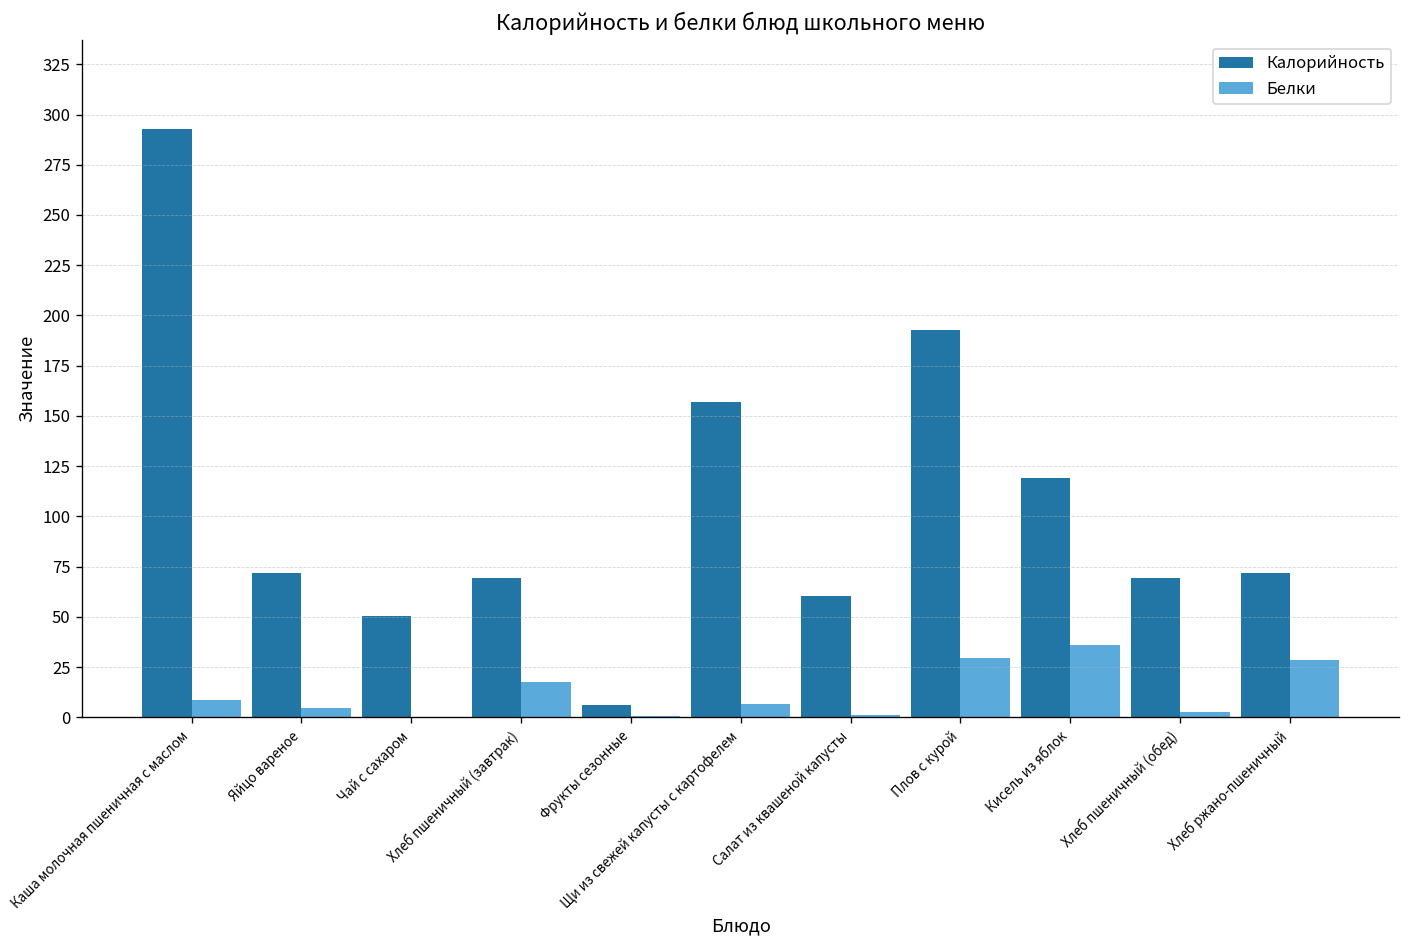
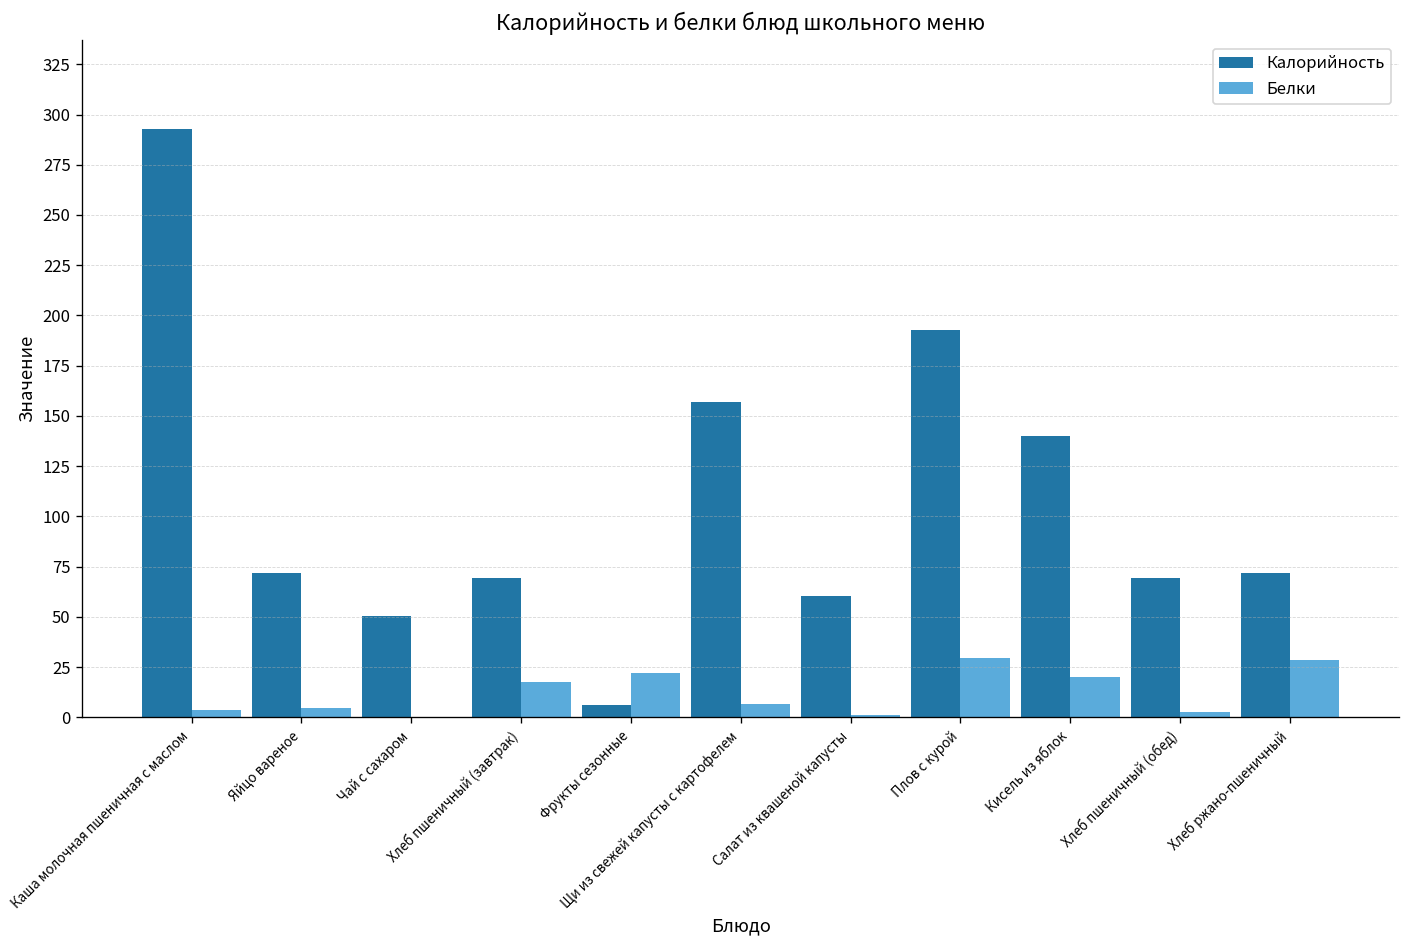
Белки, Каша молочная пшеничная с маслом: 9 -> 4
Белки, Фрукты сезонные: 0 -> 22
Калорийность, Кисель из яблок: 119 -> 140
Белки, Кисель из яблок: 36 -> 20
